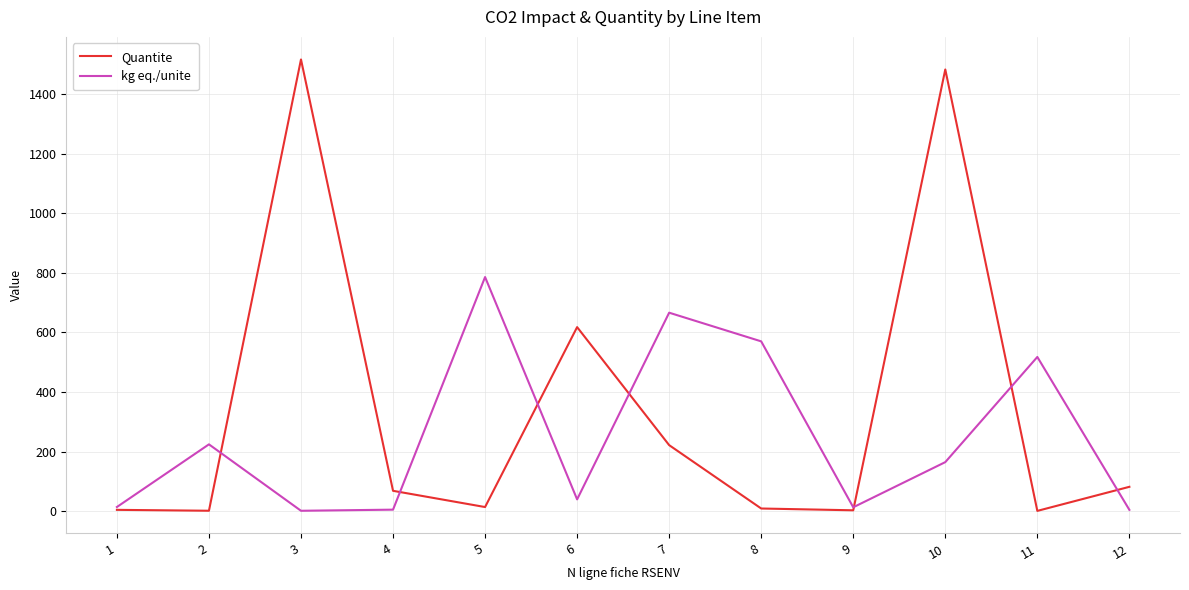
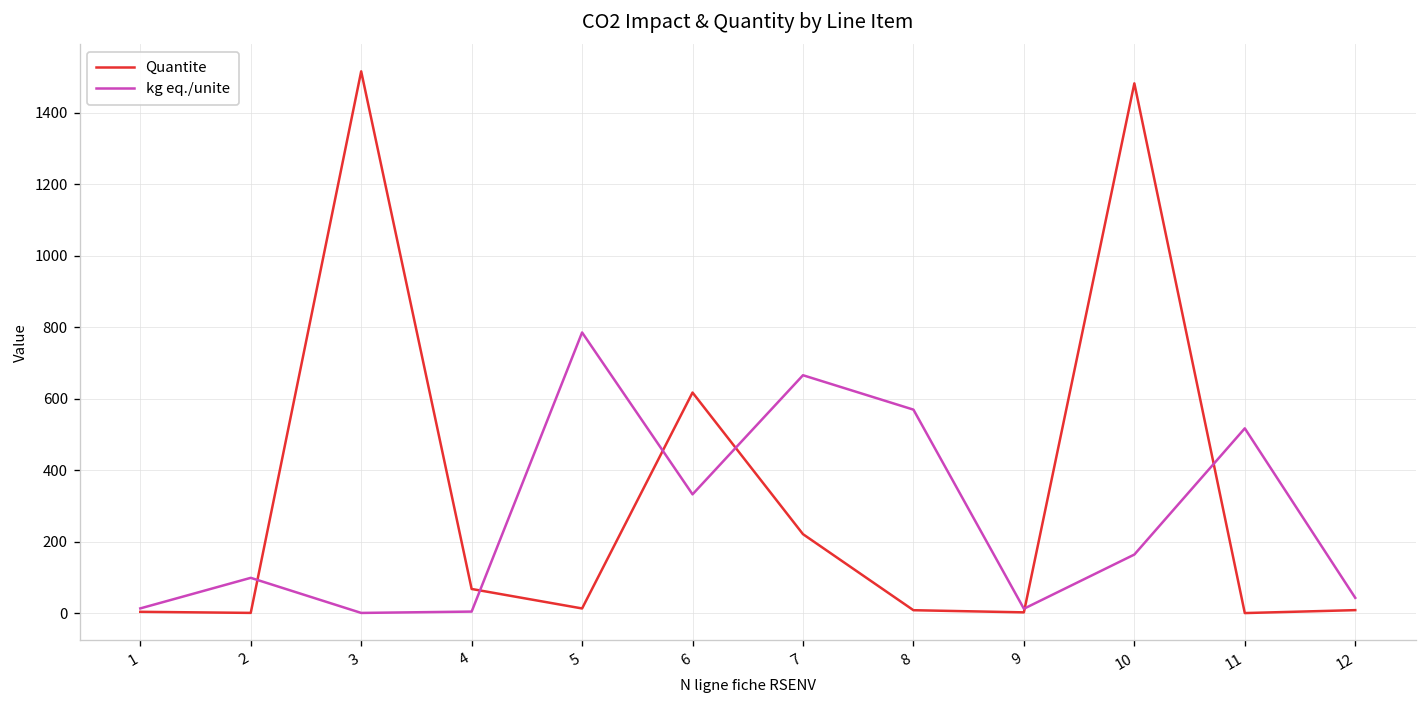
kg eq./unite, 2: 220 -> 100
kg eq./unite, 6: 40 -> 330
Quantite, 12: 80 -> 10
kg eq./unite, 12: 0 -> 40
